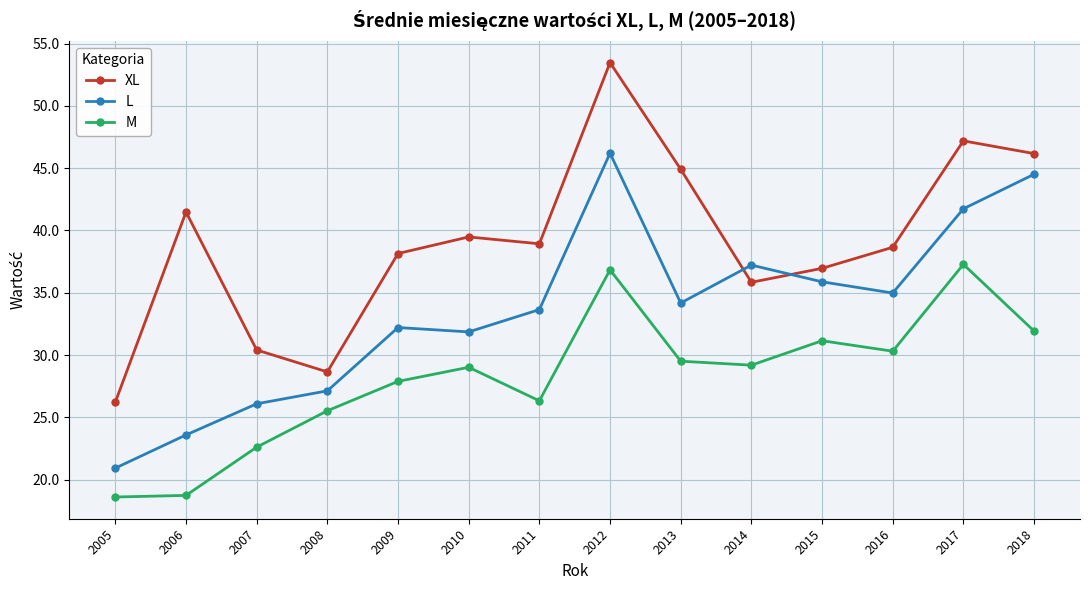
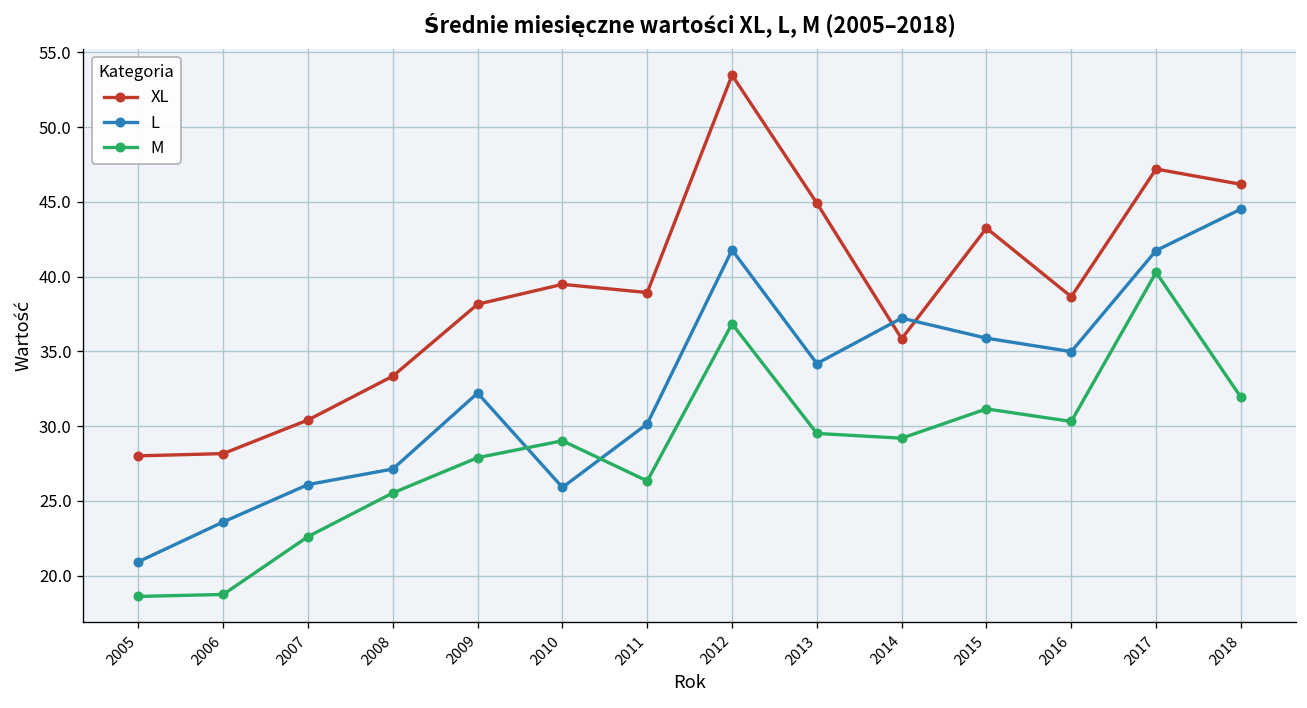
XL, 2005: 26.2 -> 28.0
XL, 2006: 41.5 -> 28.2
XL, 2008: 28.7 -> 33.3
L, 2010: 31.9 -> 25.9
L, 2011: 33.7 -> 30.2
L, 2012: 46.2 -> 41.8
XL, 2015: 37.0 -> 43.2
M, 2017: 37.3 -> 40.3
